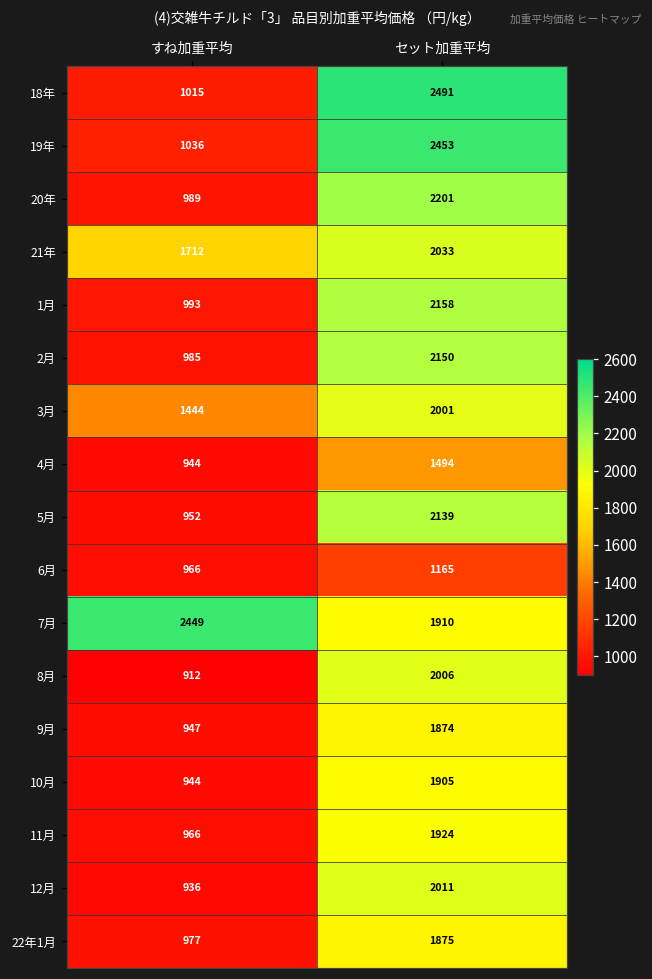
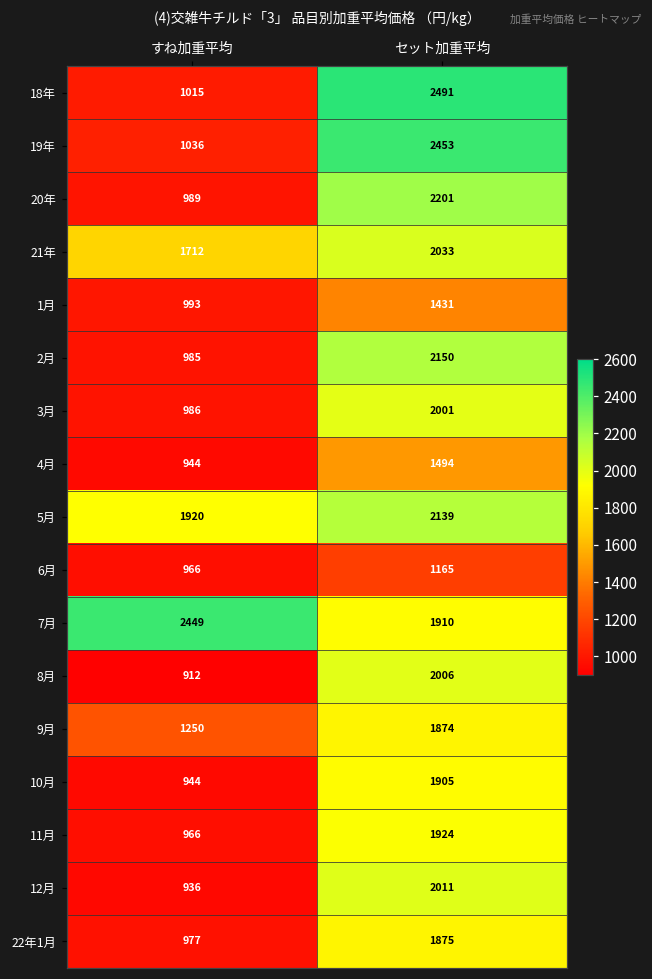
1月, セット加重平均: 2158 -> 1431
3月, すね加重平均: 1444 -> 986
5月, すね加重平均: 952 -> 1920
9月, すね加重平均: 947 -> 1250
